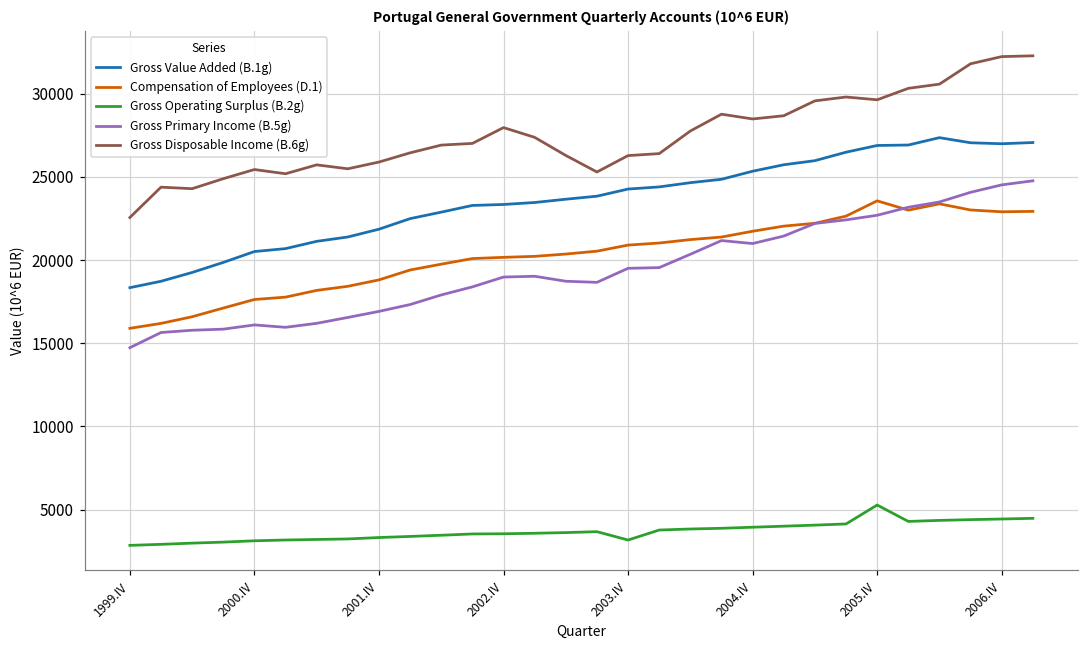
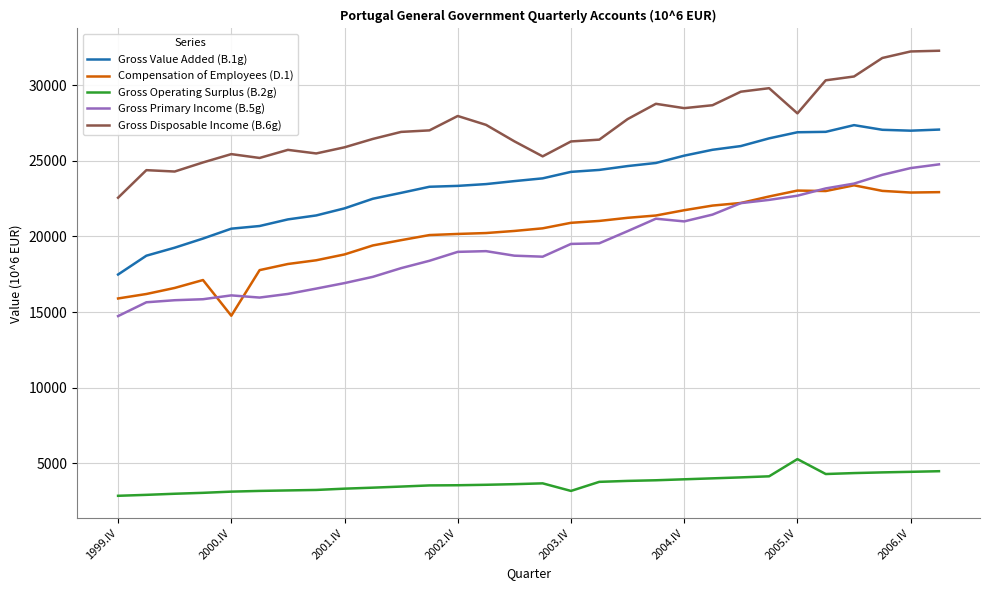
Gross Value Added (B.1g), 1999.IV: 18300 -> 17500
Compensation of Employees (D.1), 2000.IV: 17600 -> 14800
Compensation of Employees (D.1), 2005.IV: 23600 -> 23000
Gross Disposable Income (B.6g), 2005.IV: 29600 -> 28100
